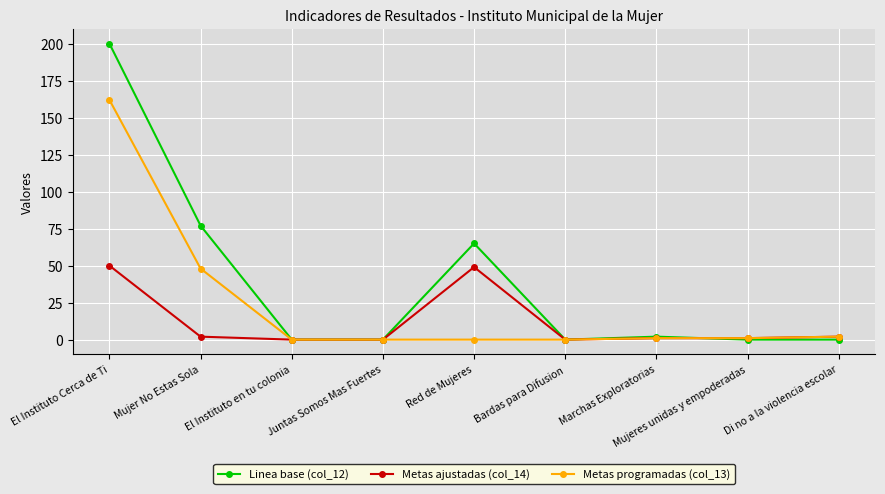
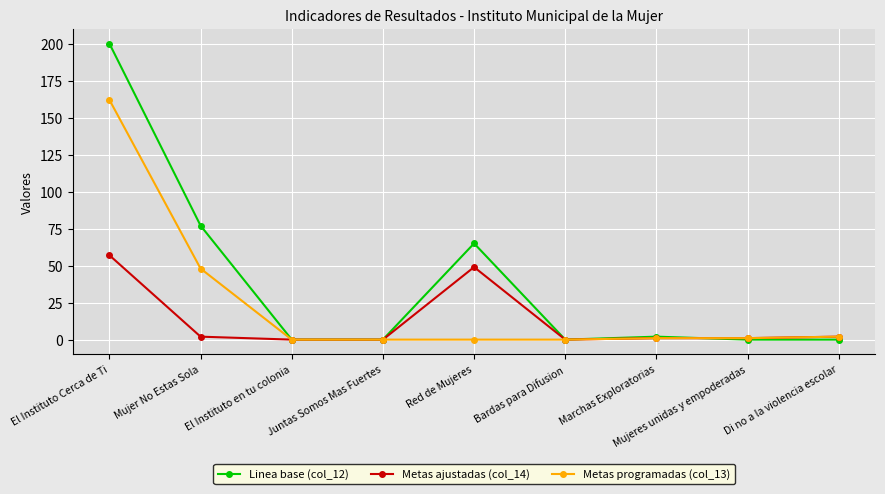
Metas ajustadas (col_14), El Instituto Cerca de Ti: 50 -> 57
